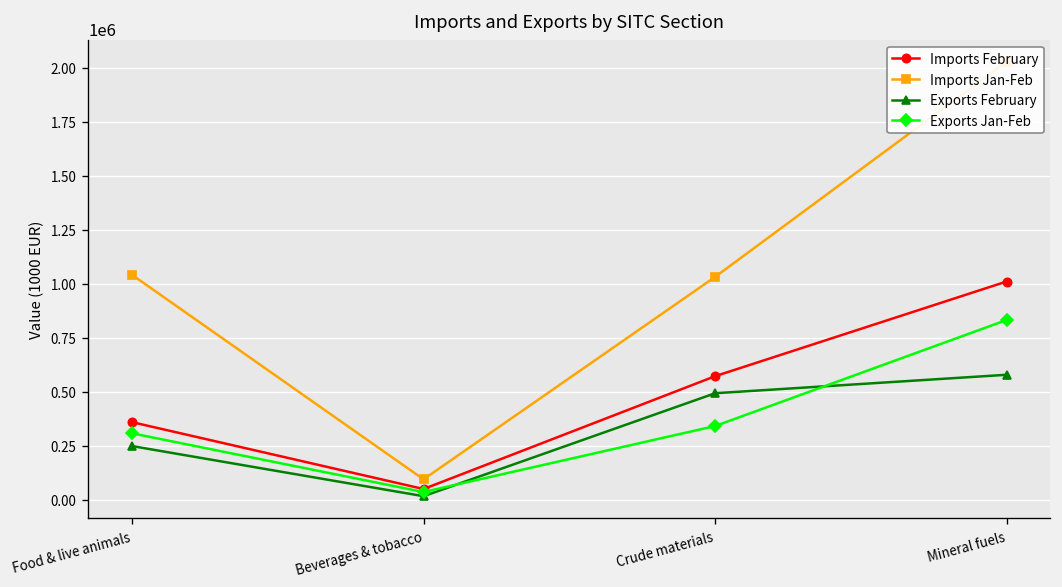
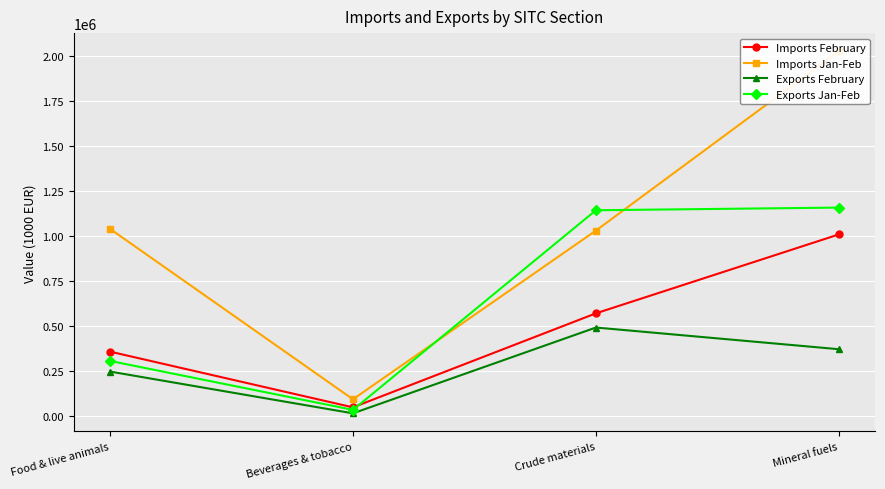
Exports Jan-Feb, Crude materials: 340000 -> 1150000
Exports February, Mineral fuels: 580000 -> 370000
Exports Jan-Feb, Mineral fuels: 830000 -> 1160000
